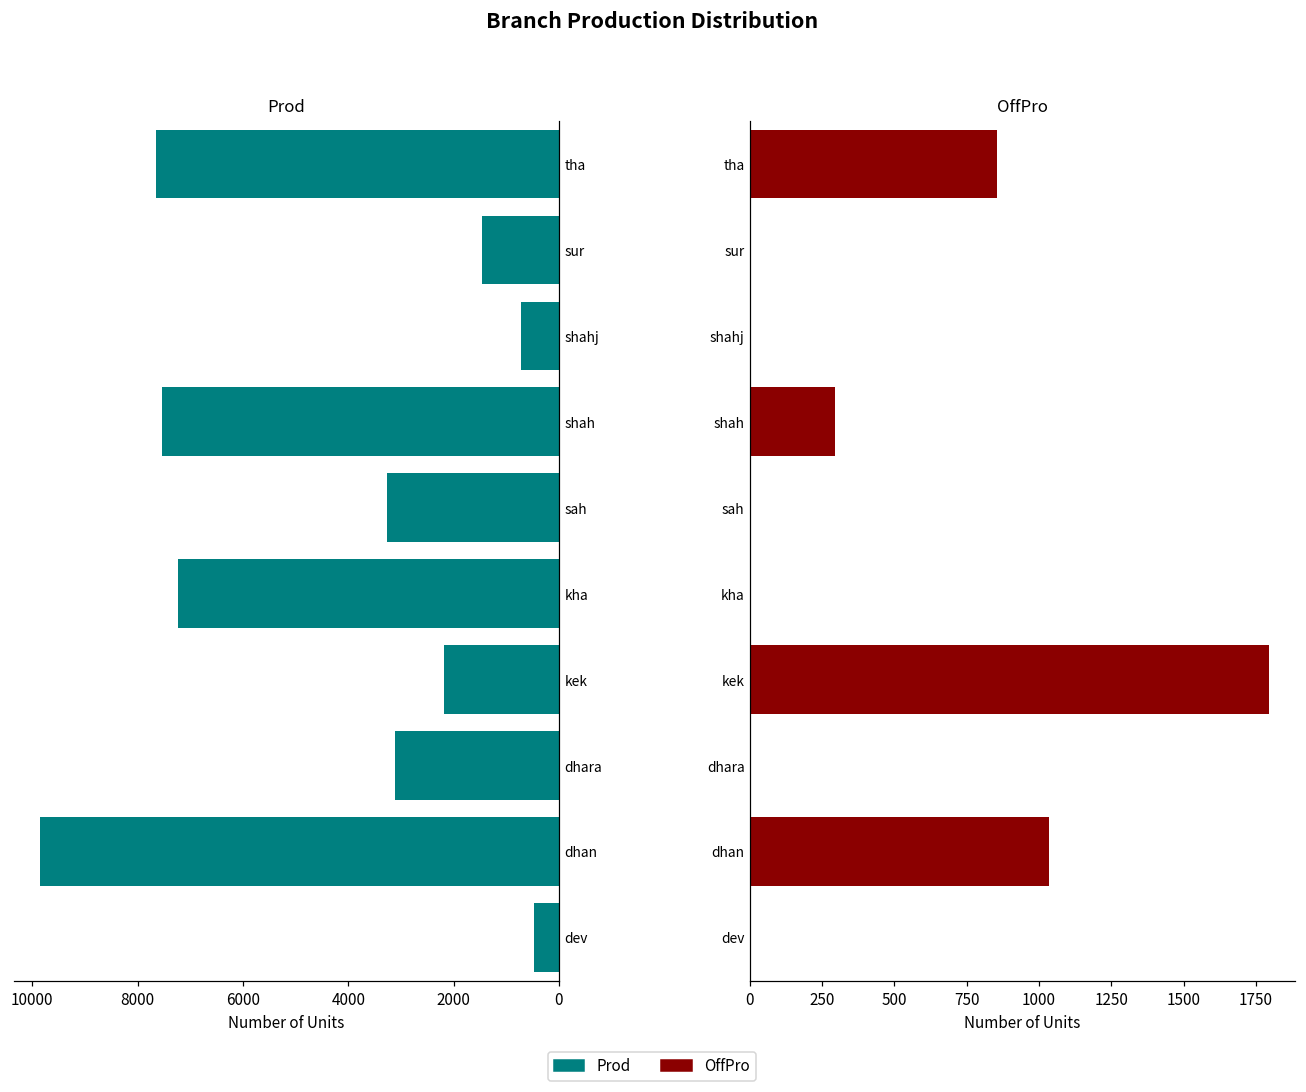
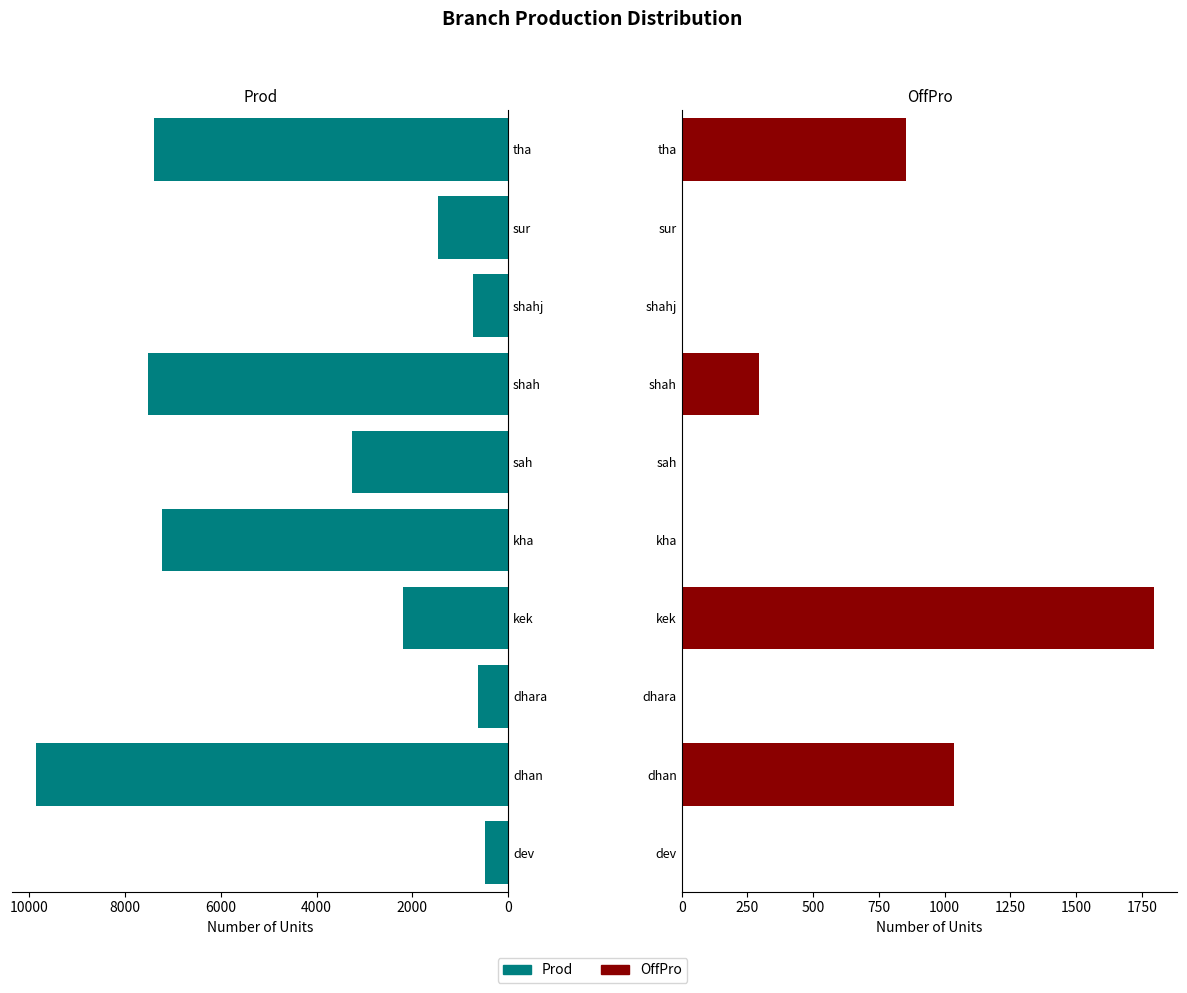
Prod, tha: 7600 -> 7400
Prod, dhara: 3100 -> 600
